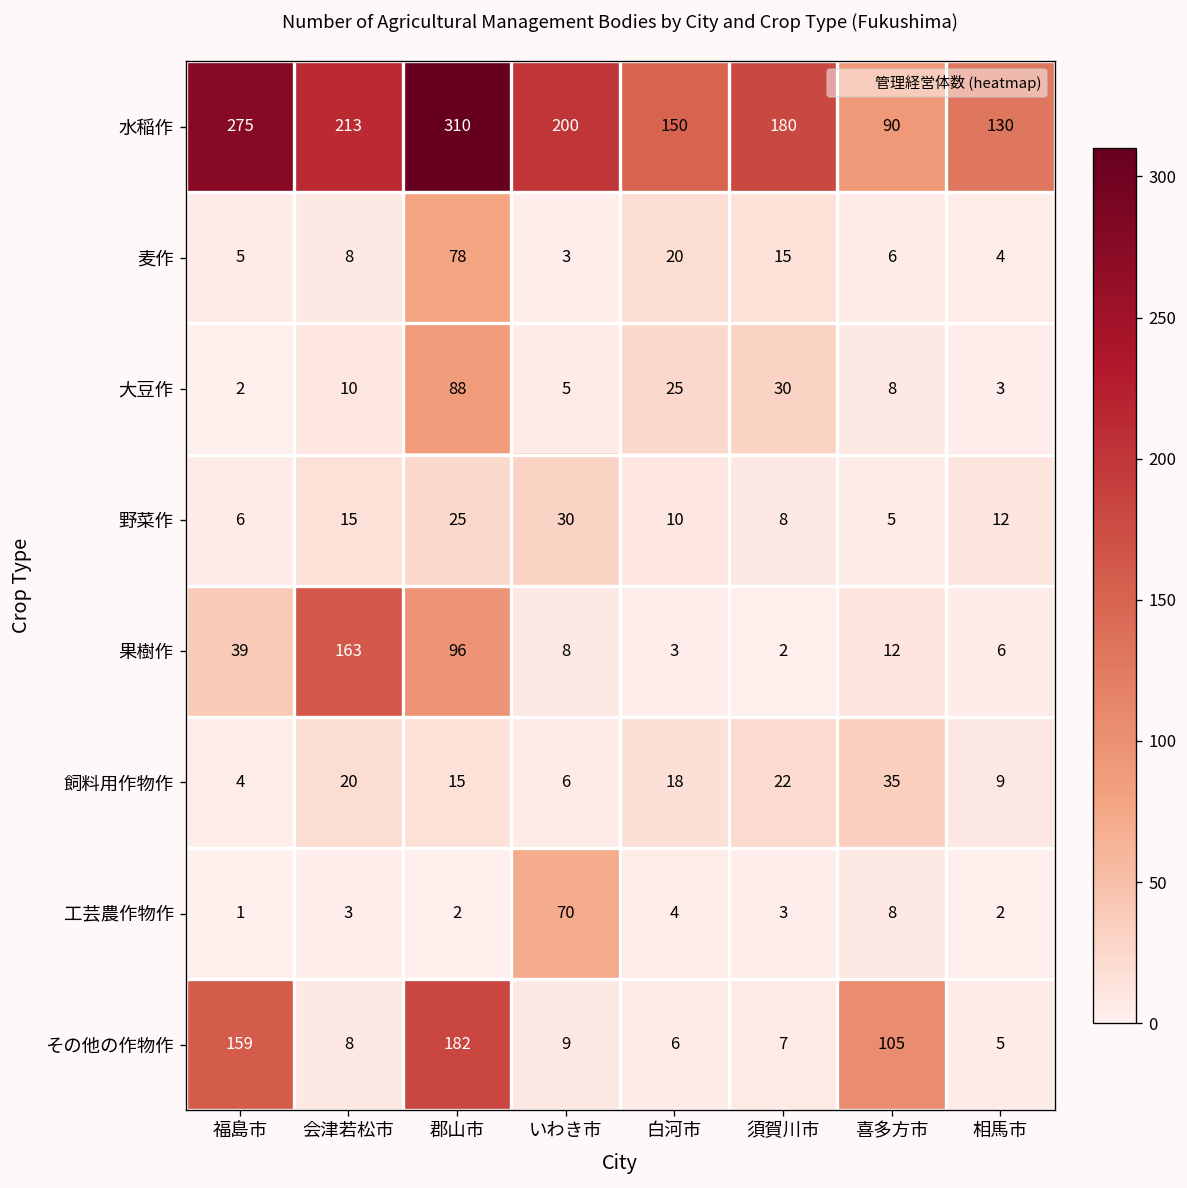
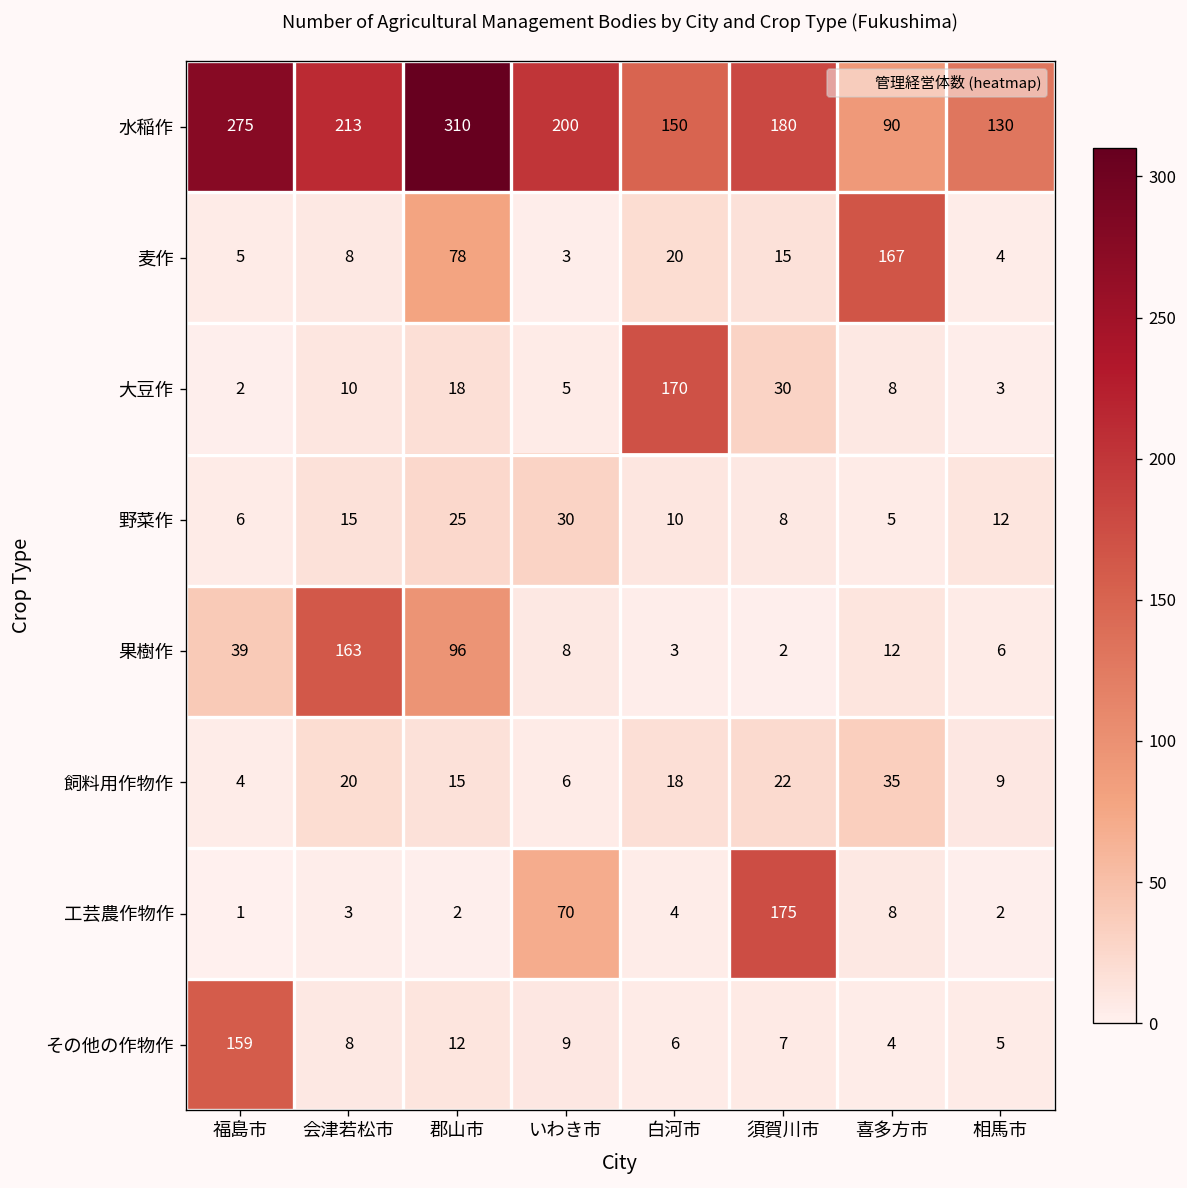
麦作, 喜多方市: 6 -> 167
大豆作, 郡山市: 88 -> 18
大豆作, 白河市: 25 -> 170
工芸農作物作, 須賀川市: 3 -> 175
その他の作物作, 郡山市: 182 -> 12
その他の作物作, 喜多方市: 105 -> 4
